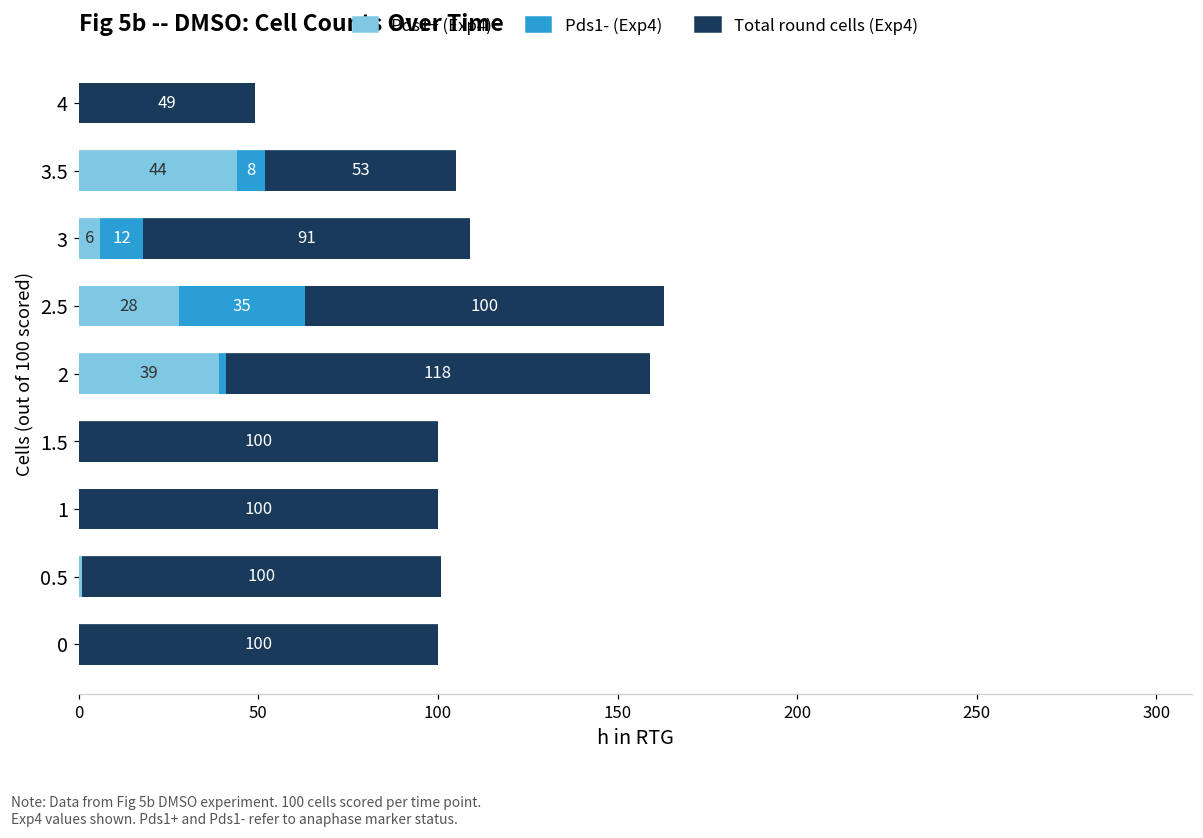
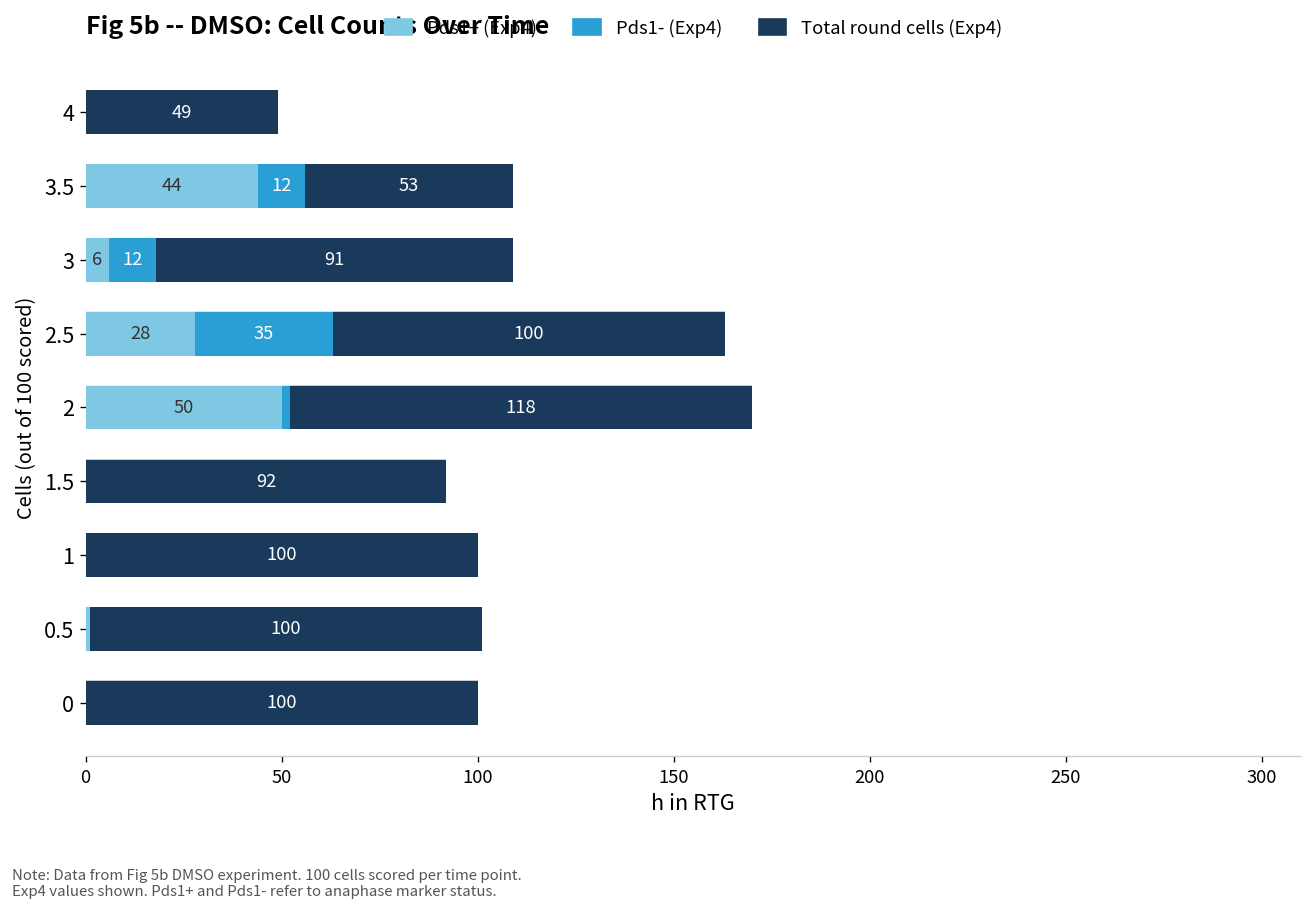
Pds1- (Exp4), 3.5: 8 -> 12
Pds1+ (Exp4), 2: 39 -> 50
Total round cells (Exp4), 1.5: 100 -> 92
